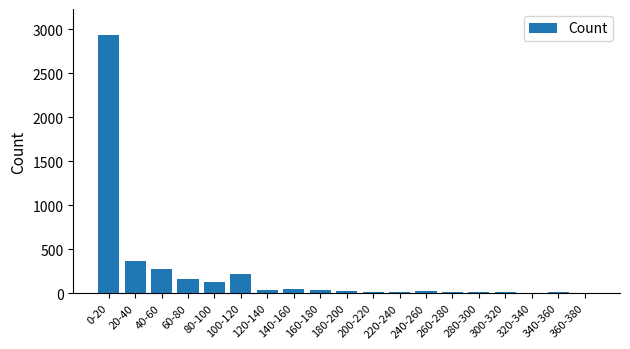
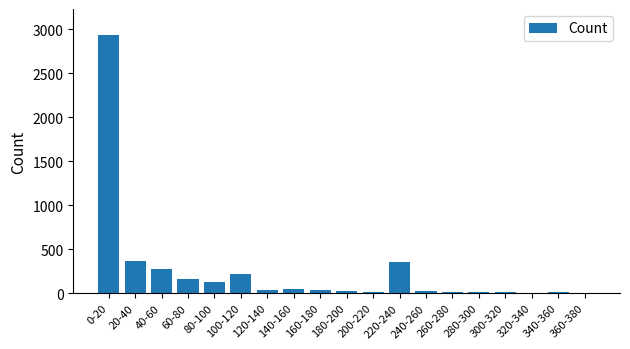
220-240: 0 -> 300
